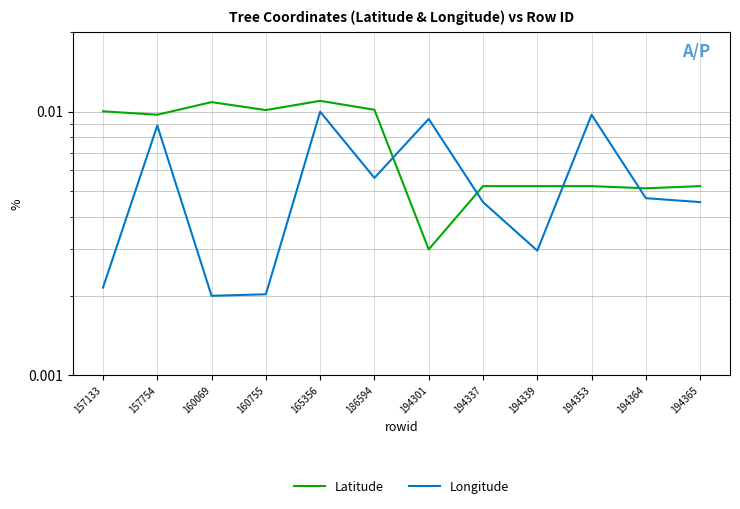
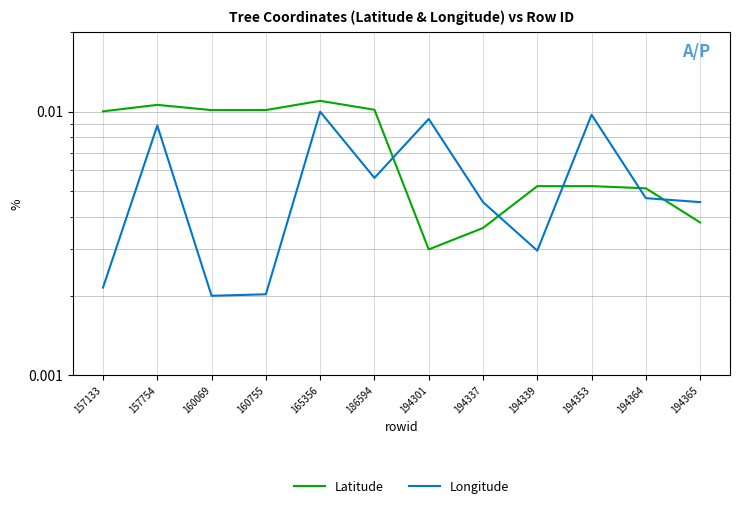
Latitude, 157754: 0.0097 -> 0.0106
Latitude, 160069: 0.0109 -> 0.0101
Latitude, 194337: 0.0052 -> 0.0036
Latitude, 194365: 0.0052 -> 0.0038
